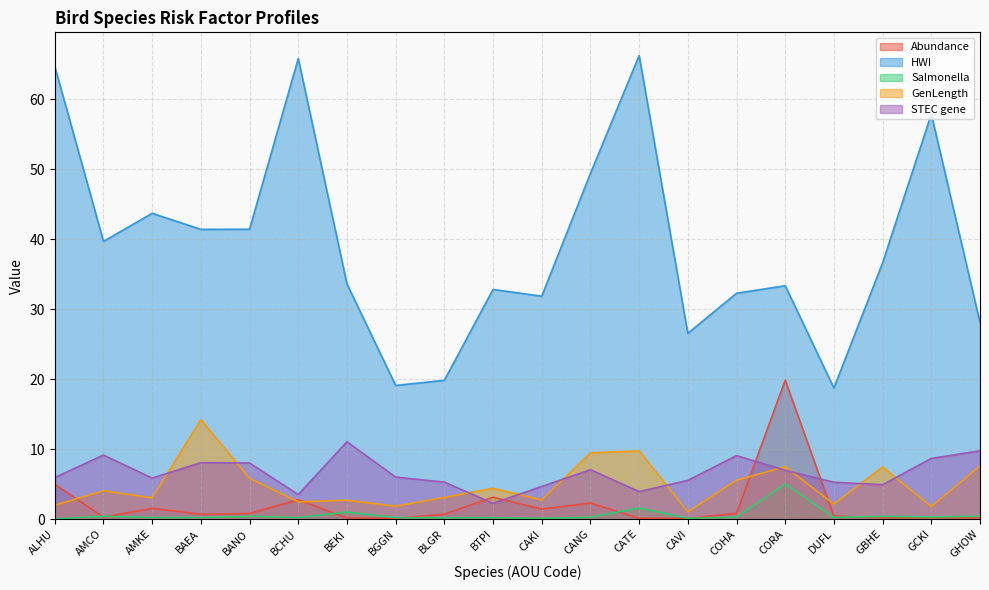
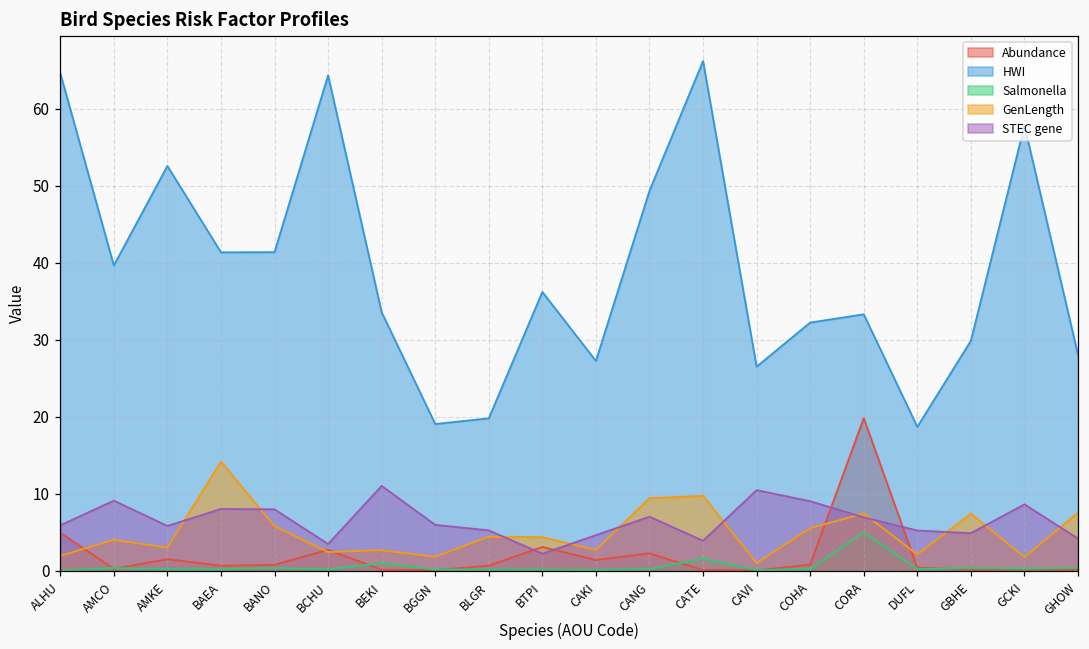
HWI, AMKE: 44 -> 53
HWI, BCHU: 66 -> 64
GenLength, BLGR: 3 -> 4
HWI, BTPI: 33 -> 36
HWI, CAKI: 32 -> 27
STEC gene, CAVI: 6 -> 10
HWI, GBHE: 37 -> 30
STEC gene, GHOW: 10 -> 4
